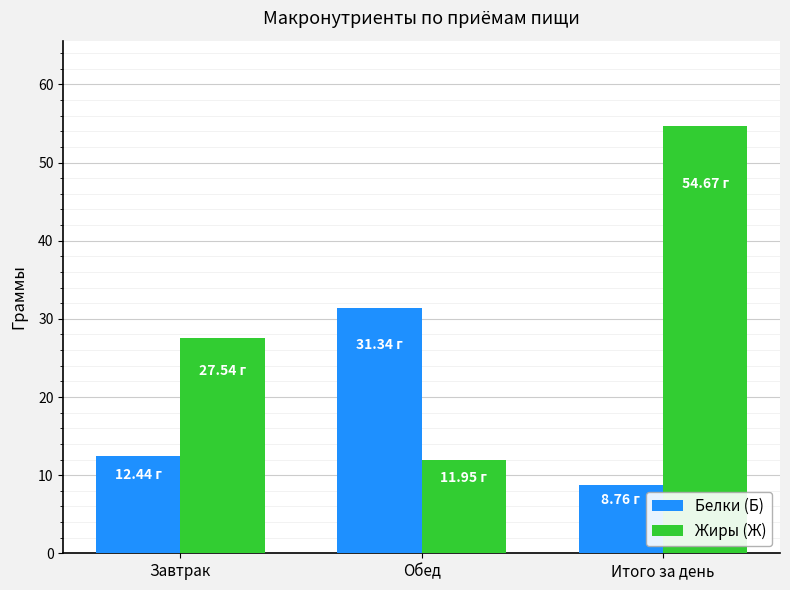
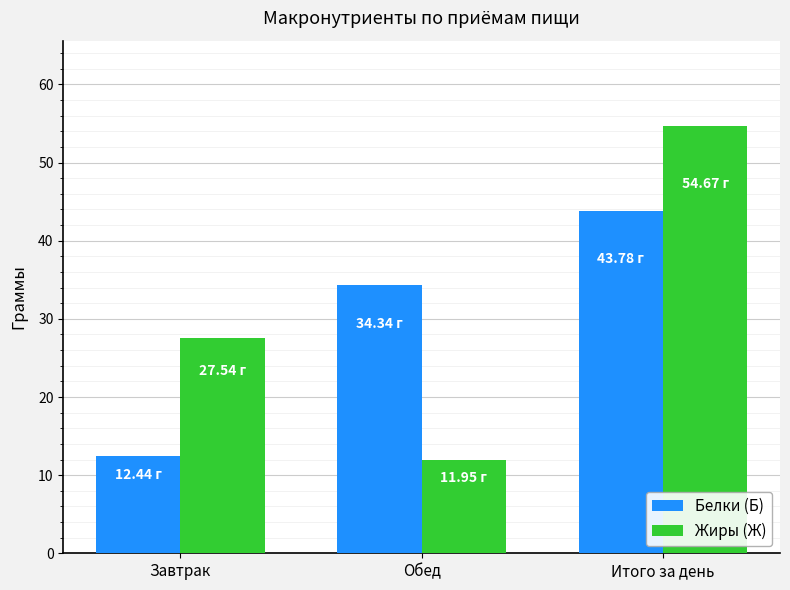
Белки (Б), Обед: 31.34 -> 34.34
Белки (Б), Итого за день: 8.76 -> 43.78
